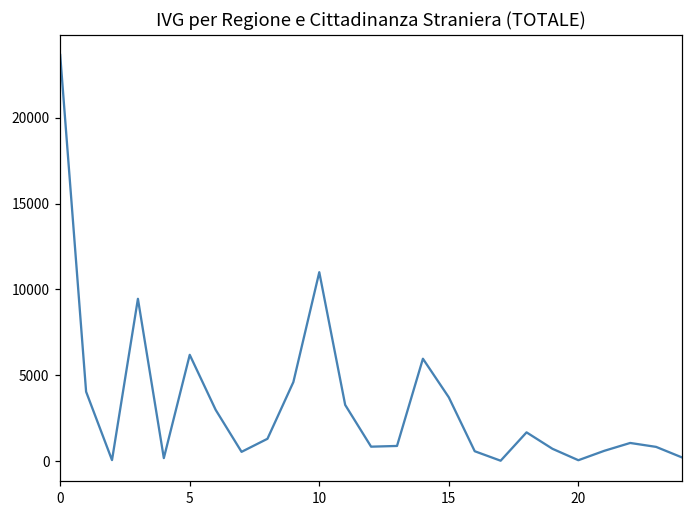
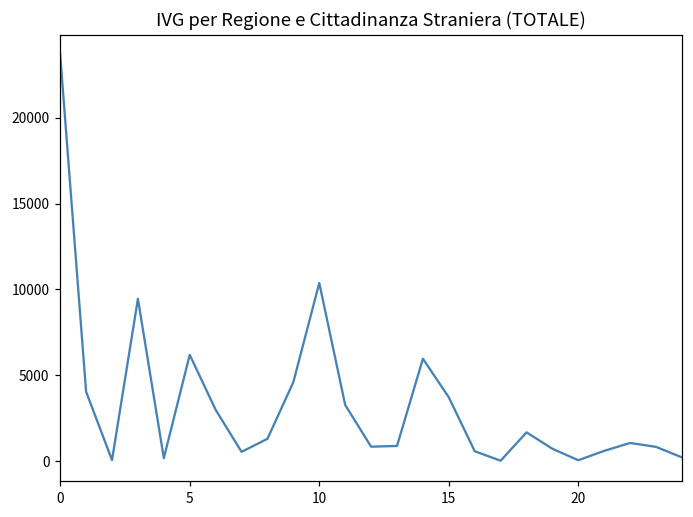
10: 11000 -> 10400
